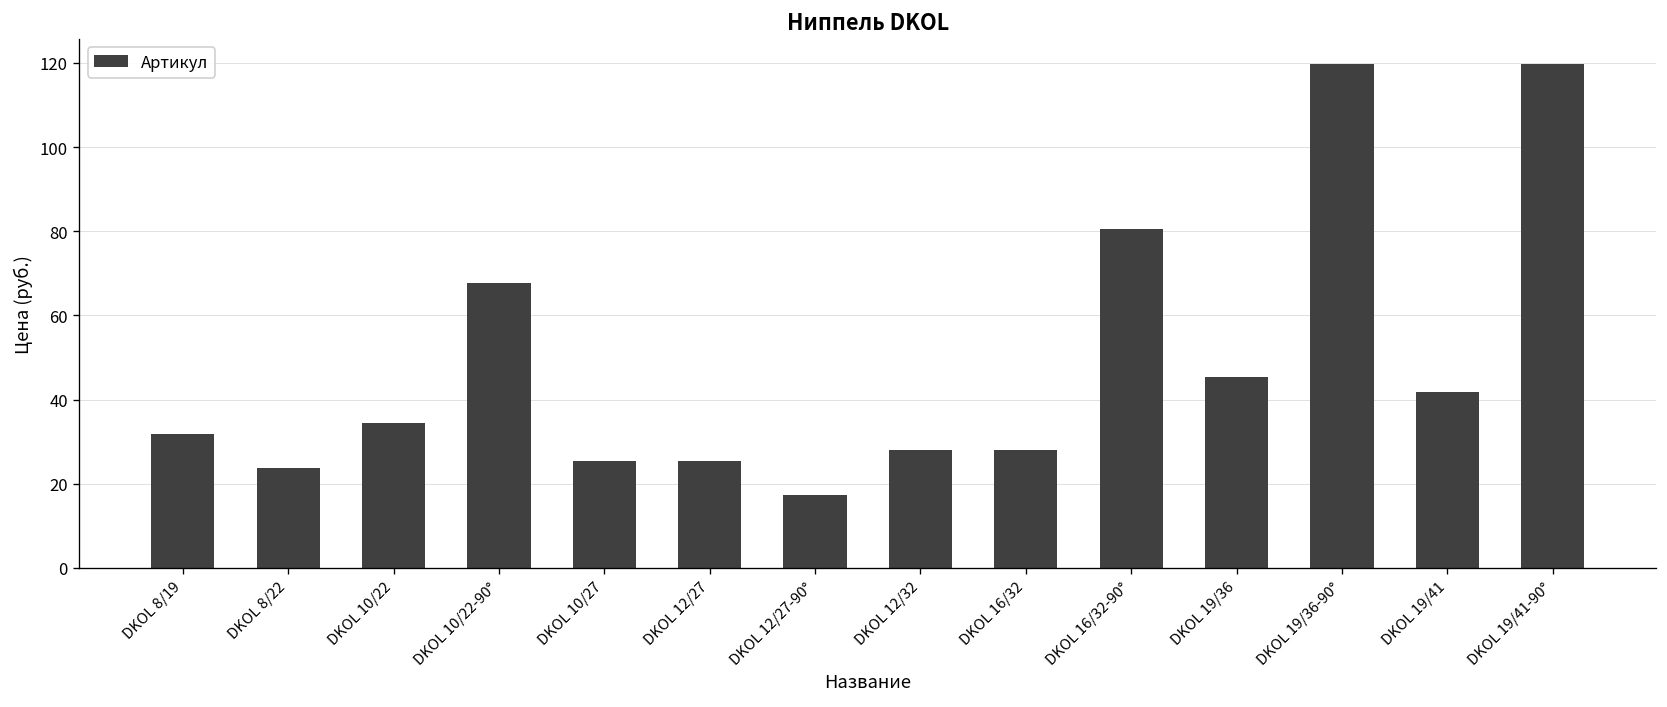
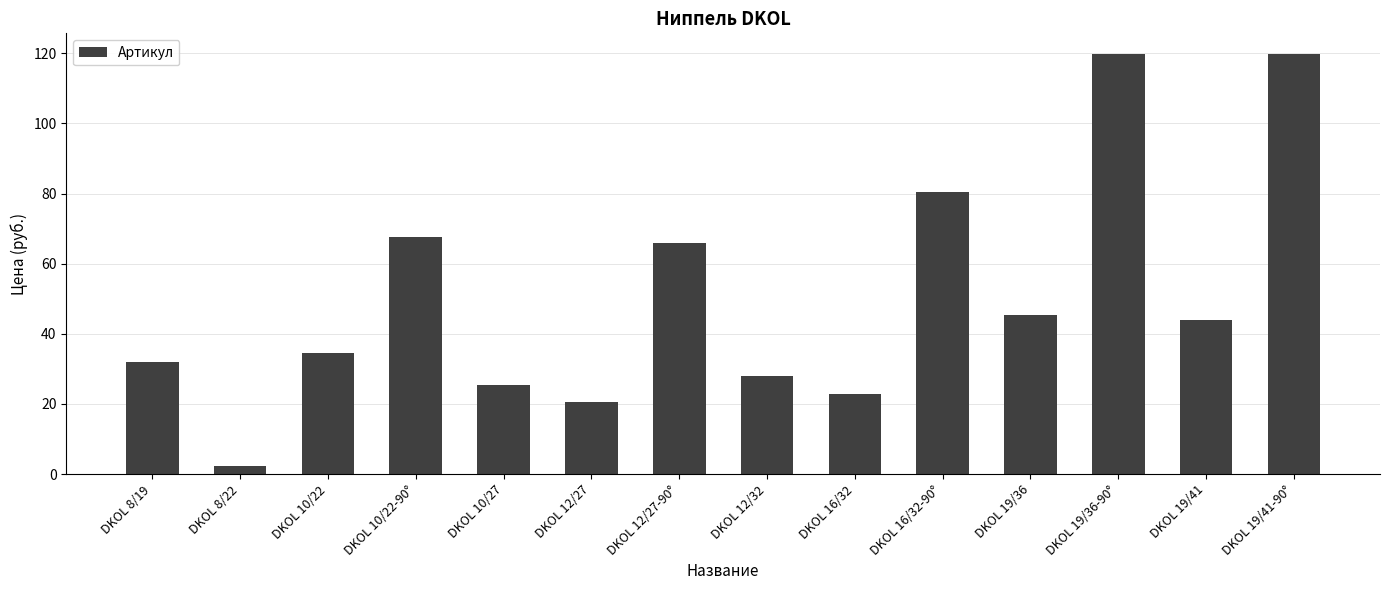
DKOL 8/22: 24 -> 2
DKOL 12/27: 25 -> 21
DKOL 12/27-90°: 17 -> 66
DKOL 16/32: 28 -> 23
DKOL 19/41: 42 -> 44
